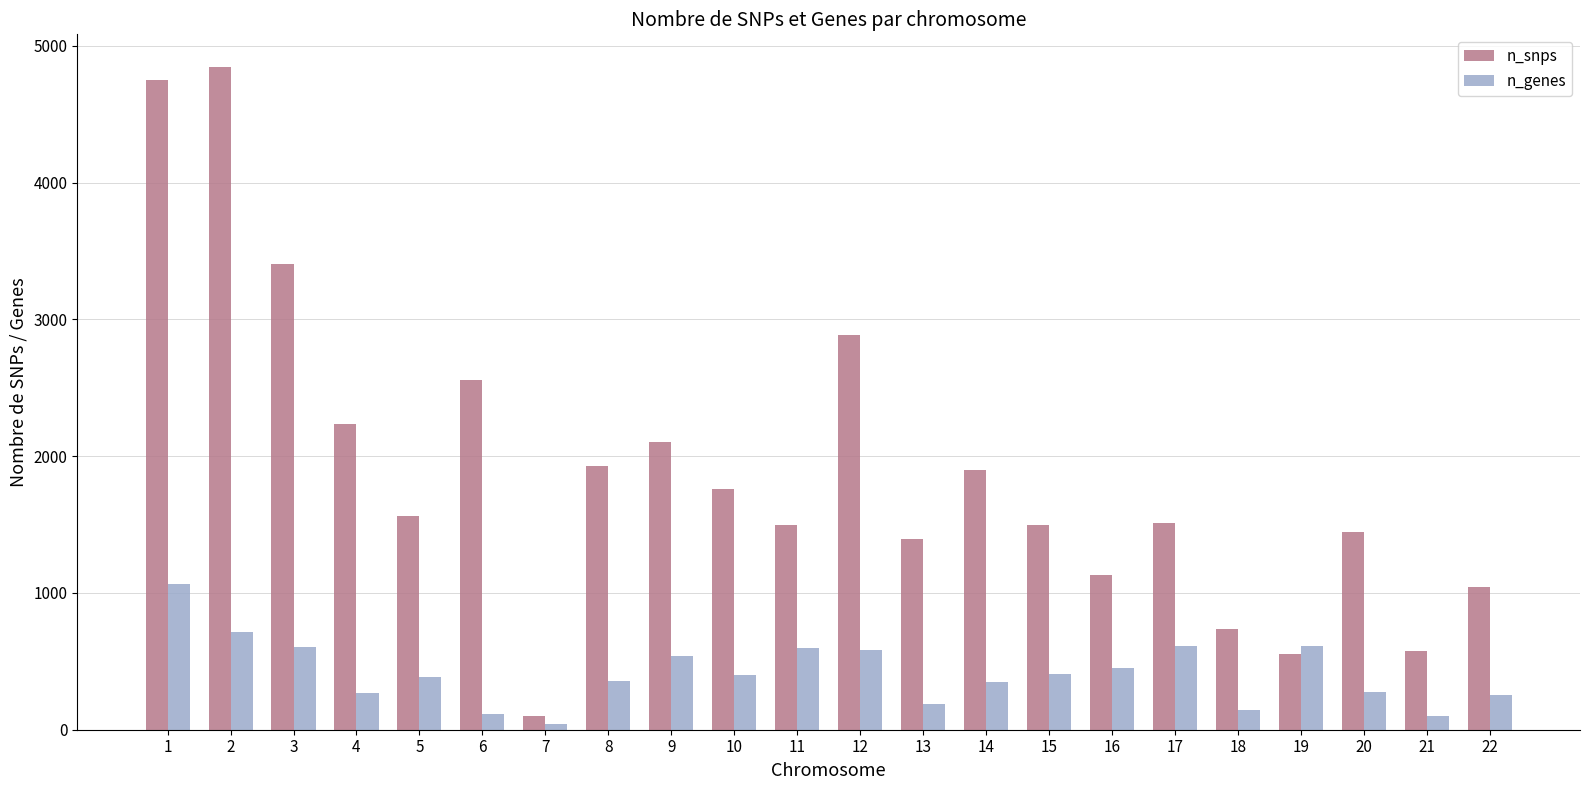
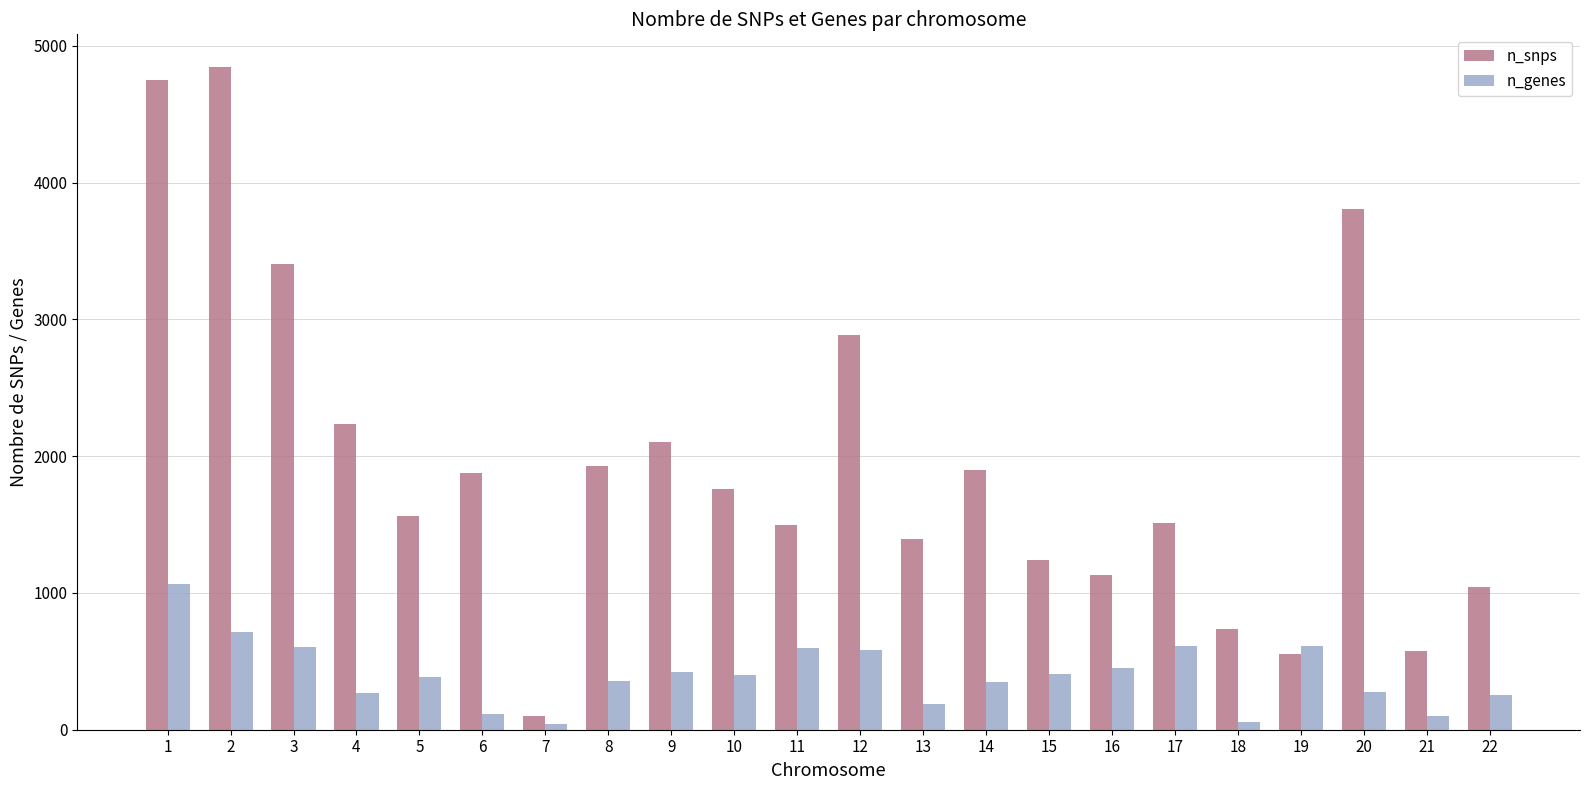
n_snps, 6: 2560 -> 1880
n_genes, 9: 540 -> 420
n_snps, 15: 1500 -> 1240
n_genes, 18: 140 -> 60
n_snps, 20: 1440 -> 3810
